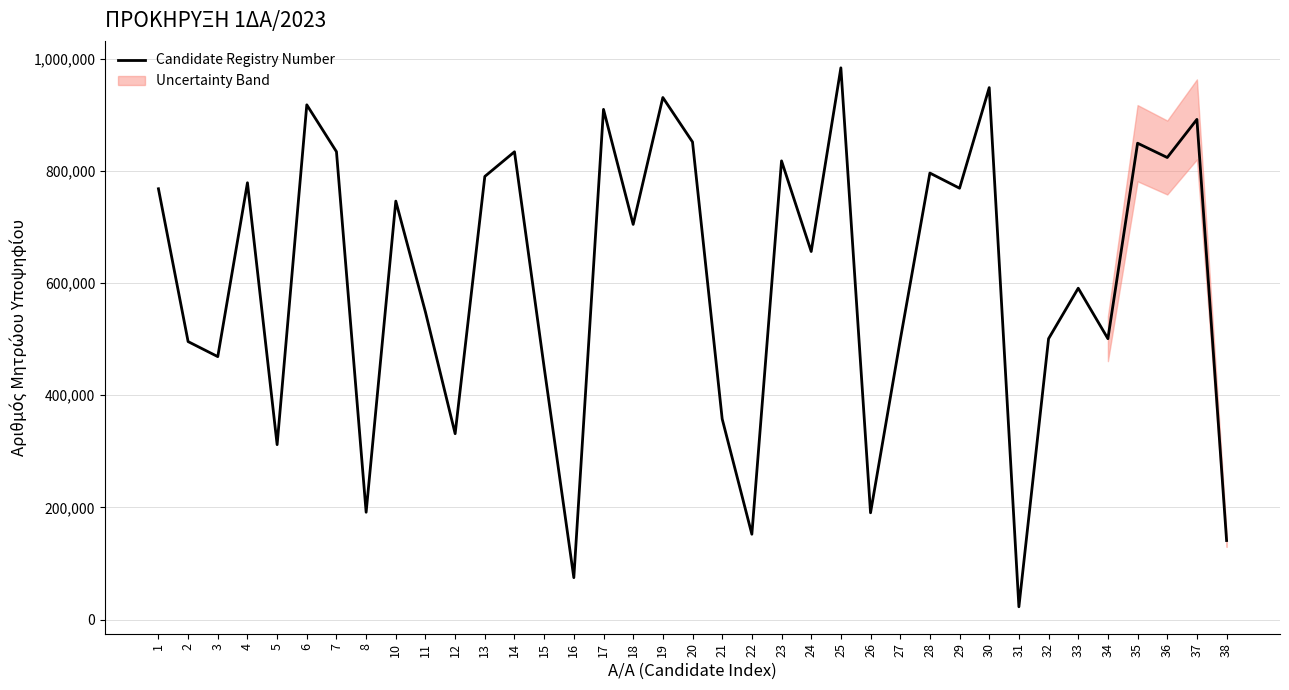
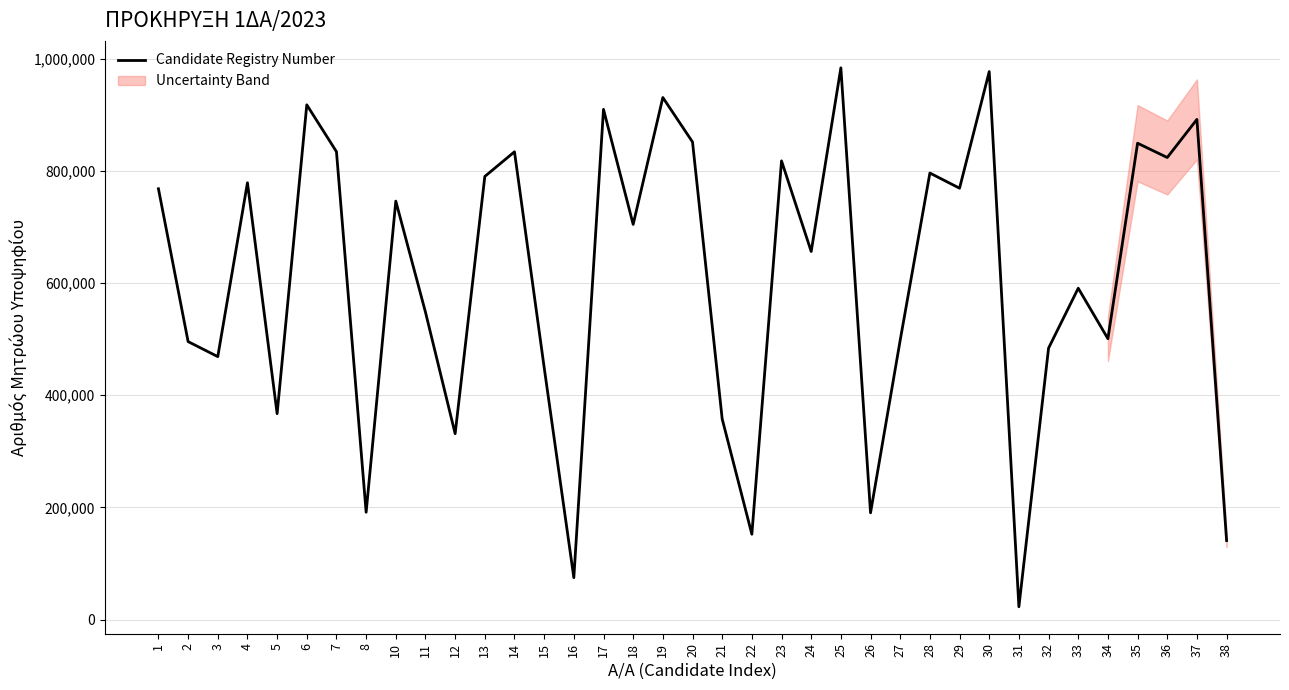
Candidate Registry Number, 5: 310,000 -> 370,000
Candidate Registry Number, 30: 950,000 -> 980,000
Candidate Registry Number, 32: 500,000 -> 480,000
